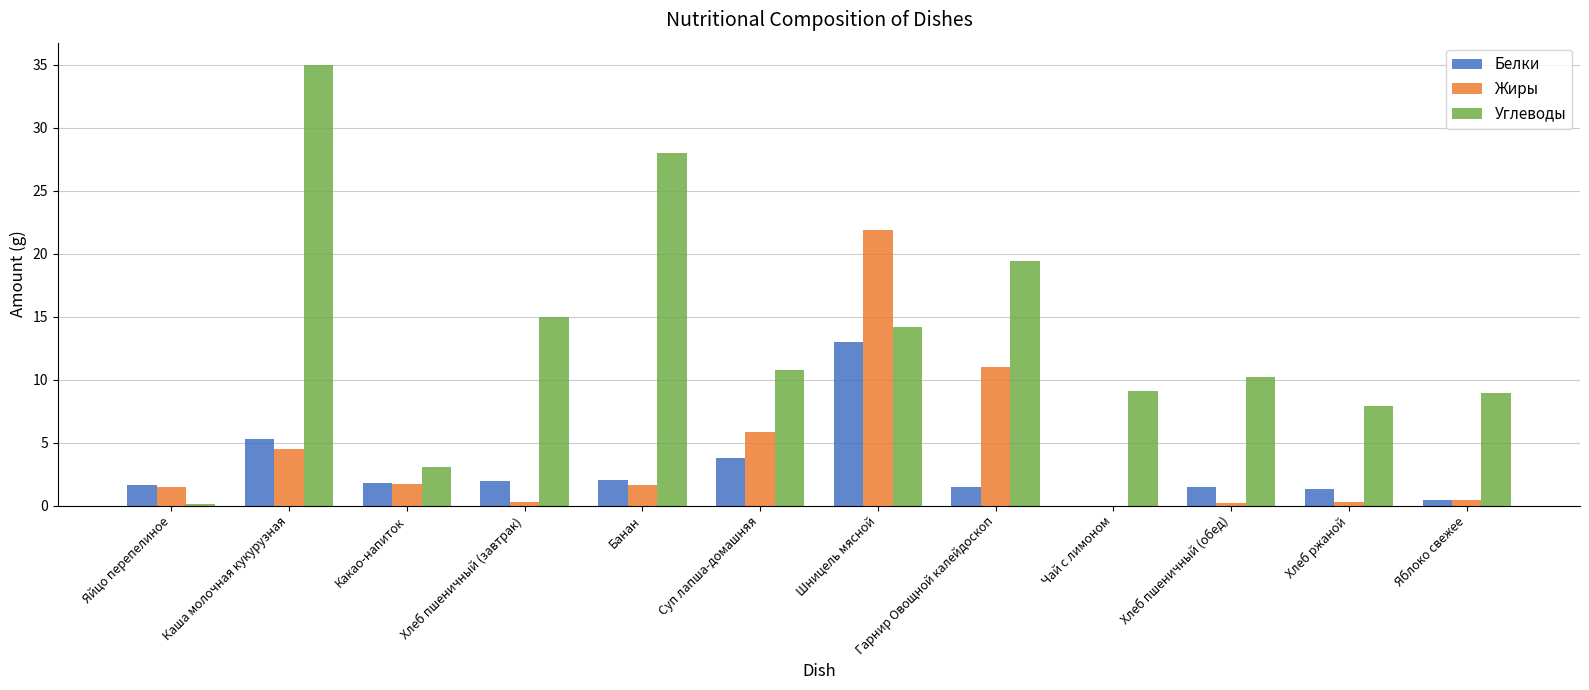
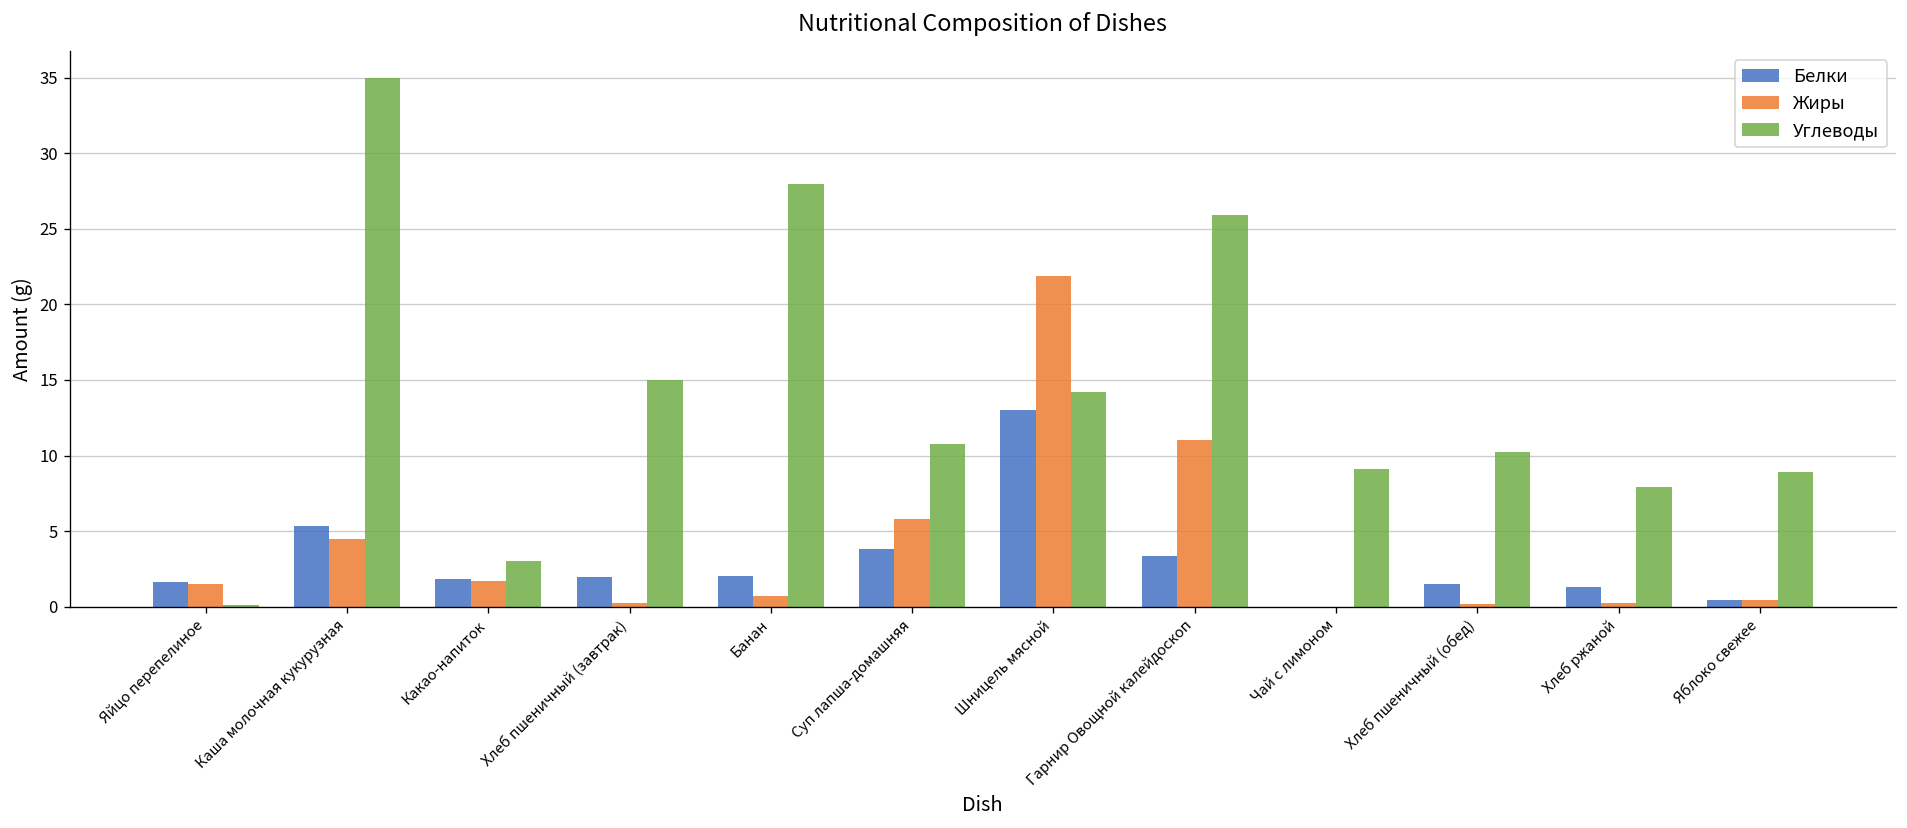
Жиры, Банан: 1.6 -> 0.7
Белки, Гарнир Овощной калейдоскоп: 1.5 -> 3.3
Углеводы, Гарнир Овощной калейдоскоп: 19.4 -> 25.9
